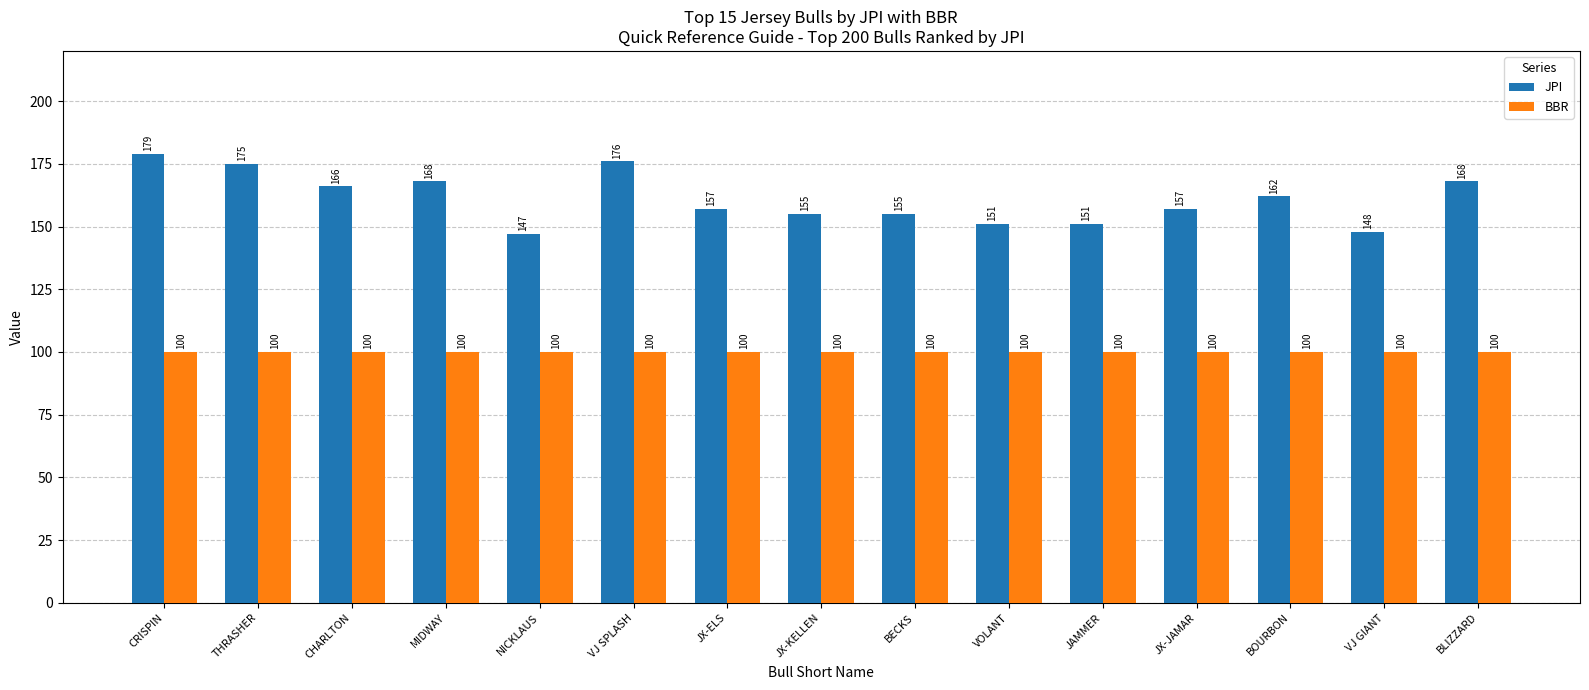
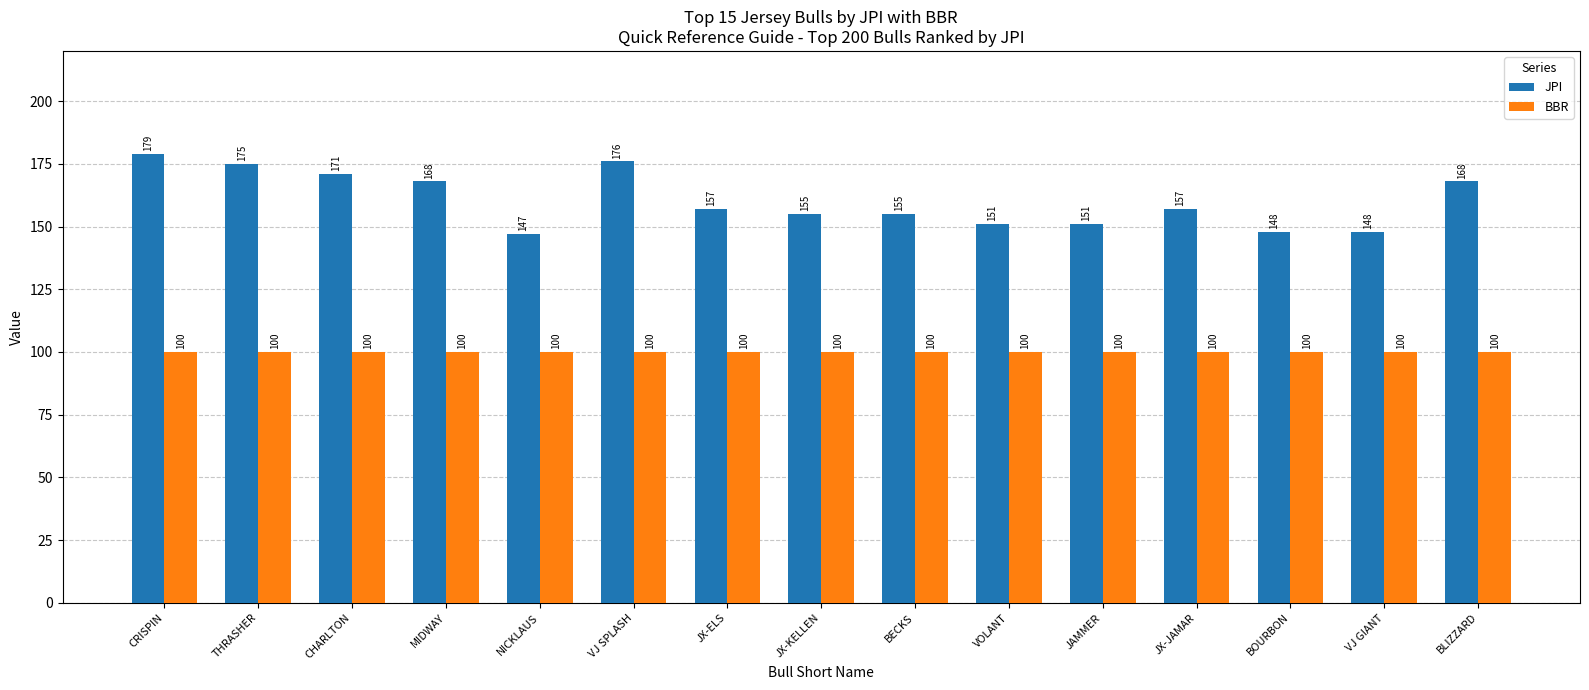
JPI, CHARLTON: 166 -> 171
JPI, BOURBON: 162 -> 148
